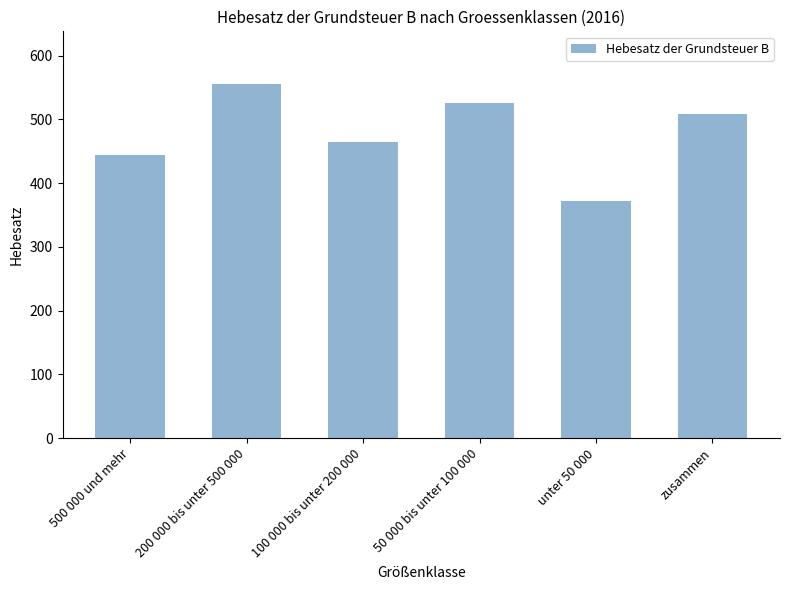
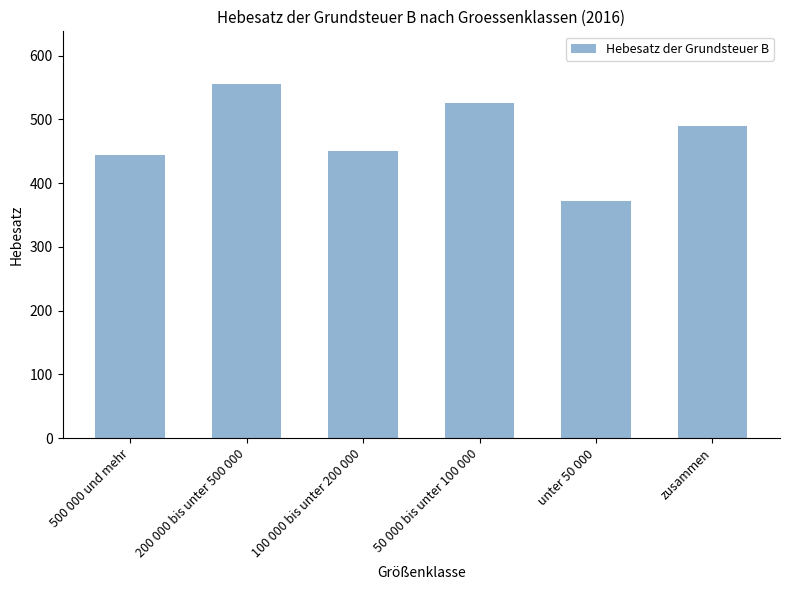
100 000 bis unter 200 000: 460 -> 450
zusammen: 510 -> 490
